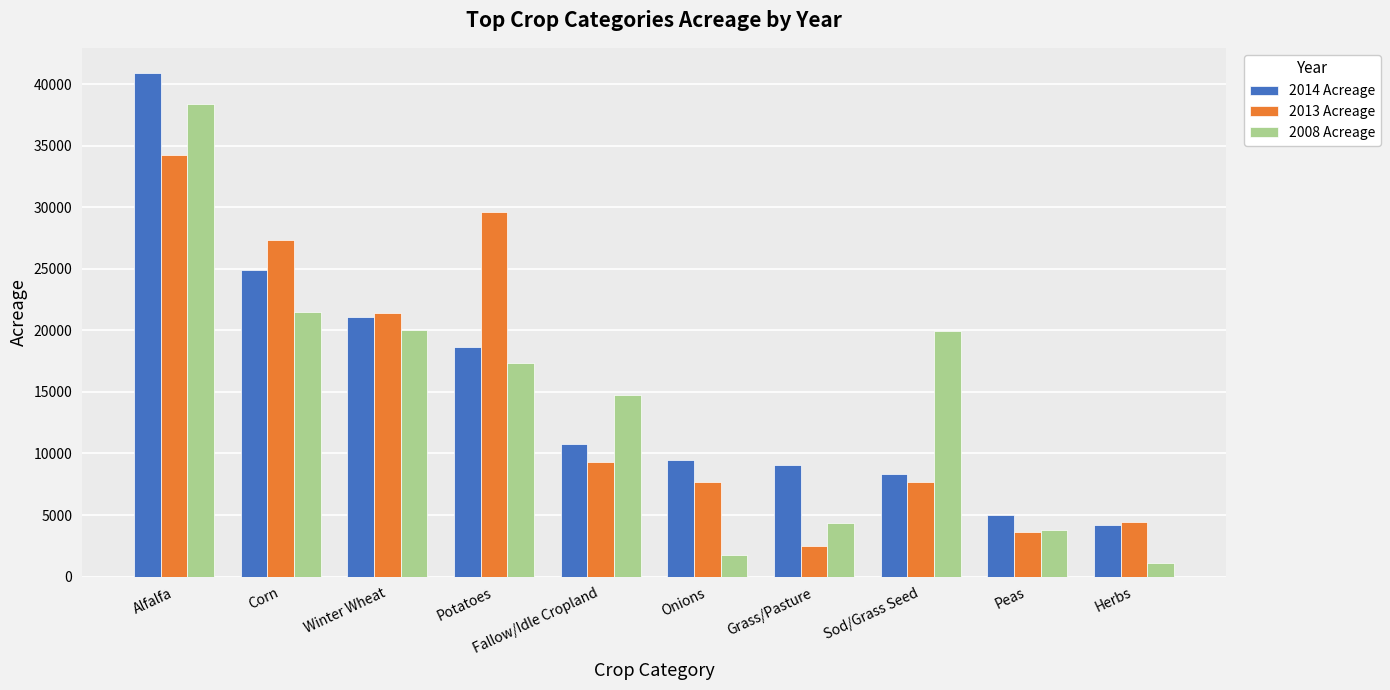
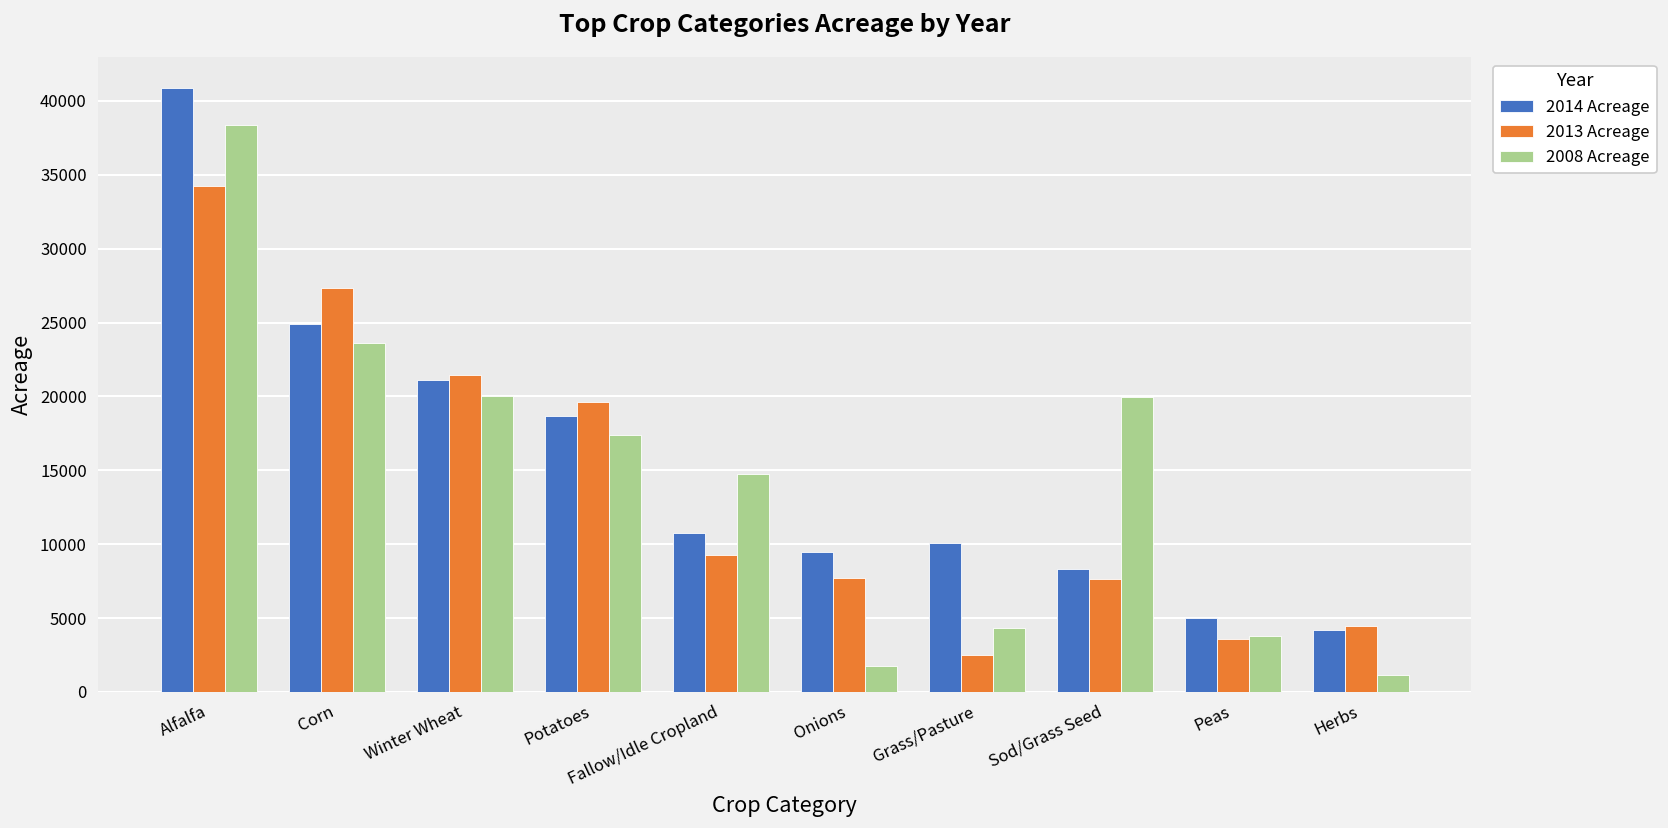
2008 Acreage, Corn: 21500 -> 23600
2013 Acreage, Potatoes: 29600 -> 19600
2014 Acreage, Grass/Pasture: 9000 -> 10100
